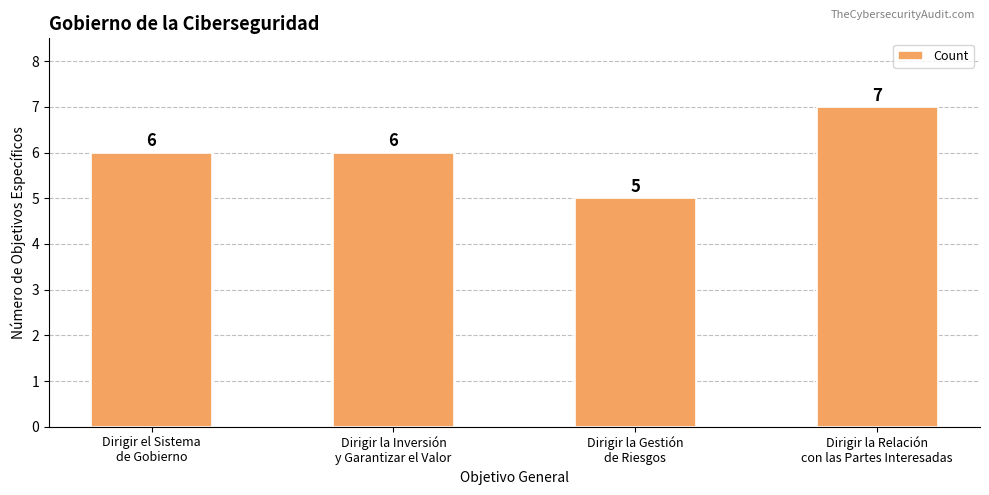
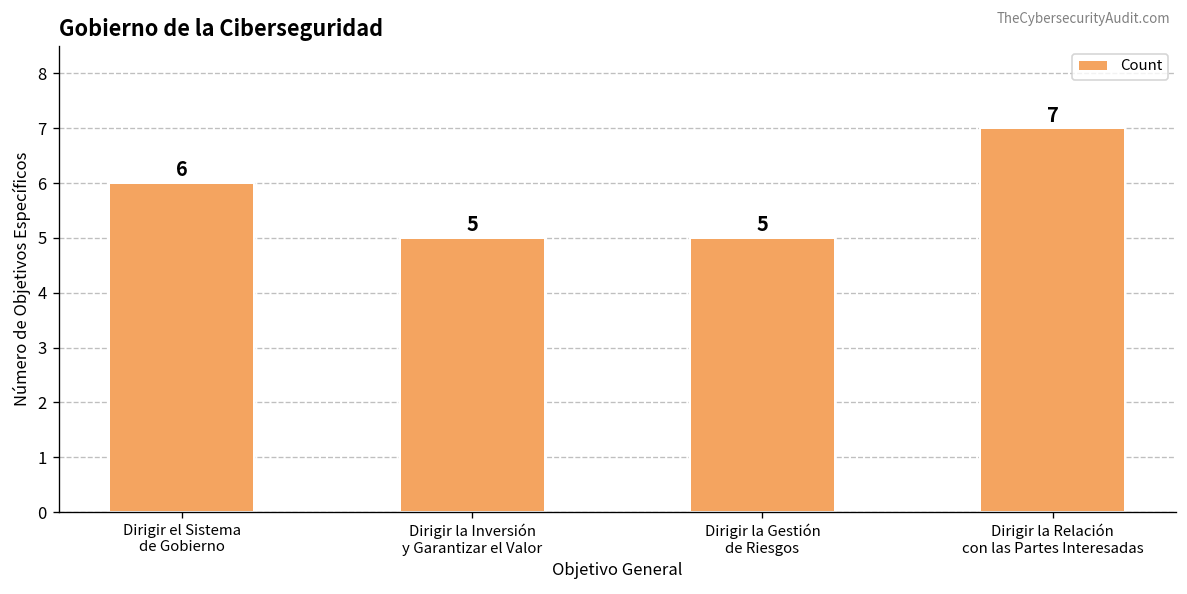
Dirigir la Inversión y Garantizar el Valor: 6 -> 5
